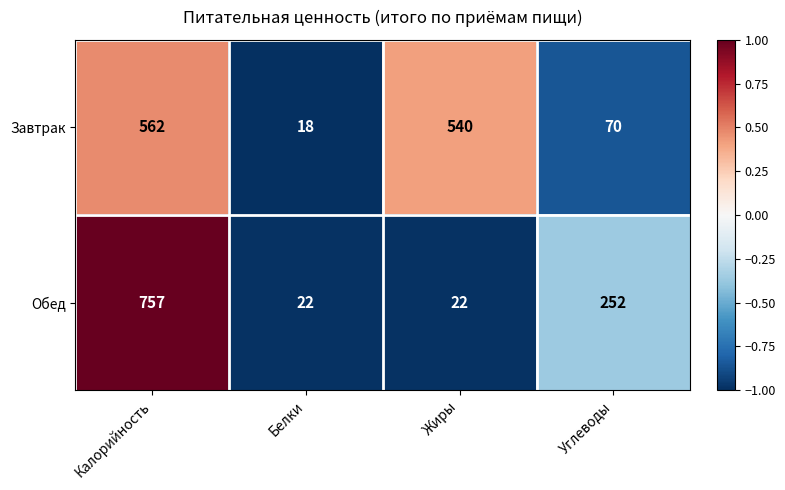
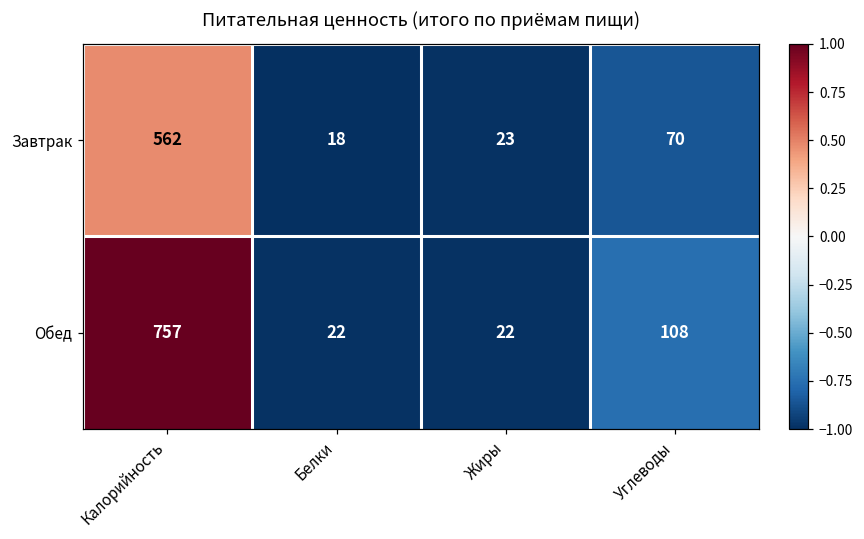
Завтрак, Жиры: 540 -> 23
Обед, Углеводы: 252 -> 108
